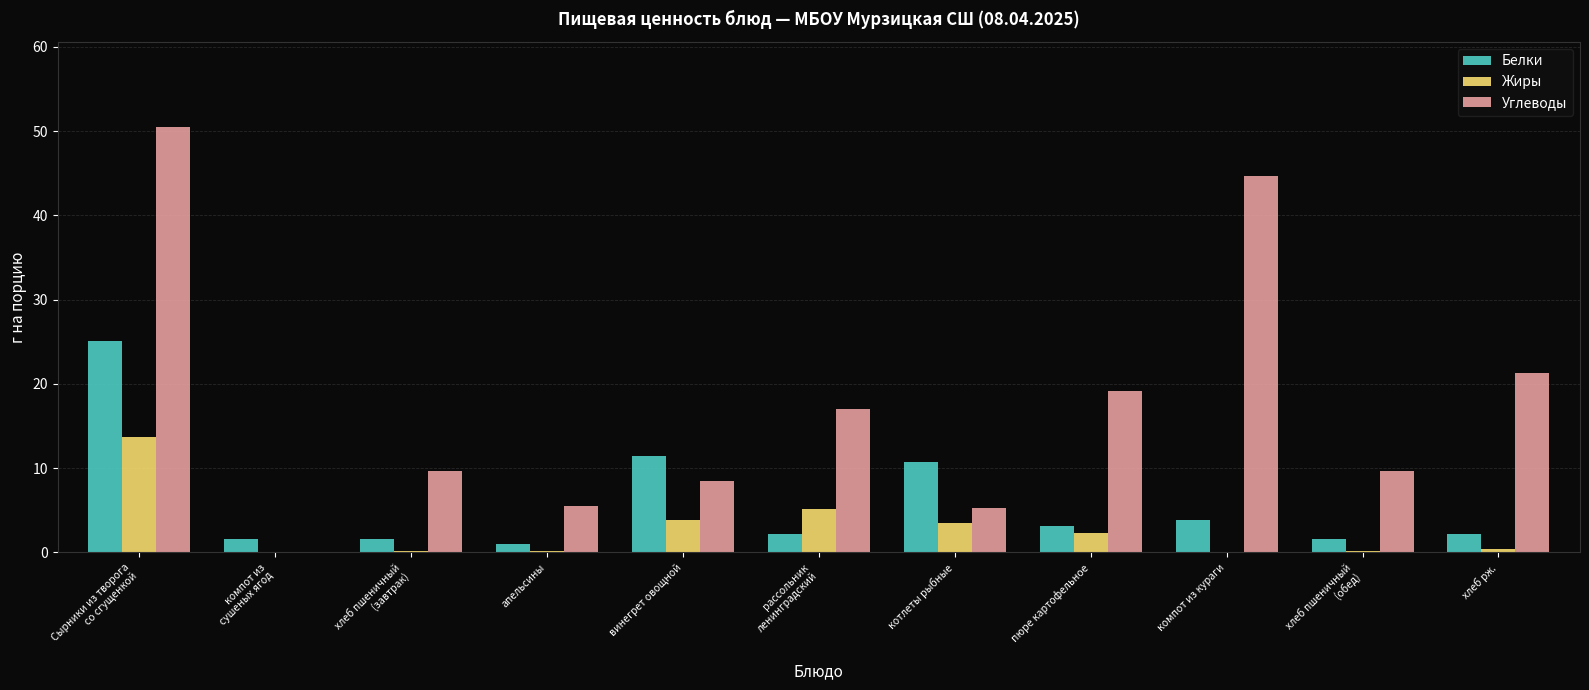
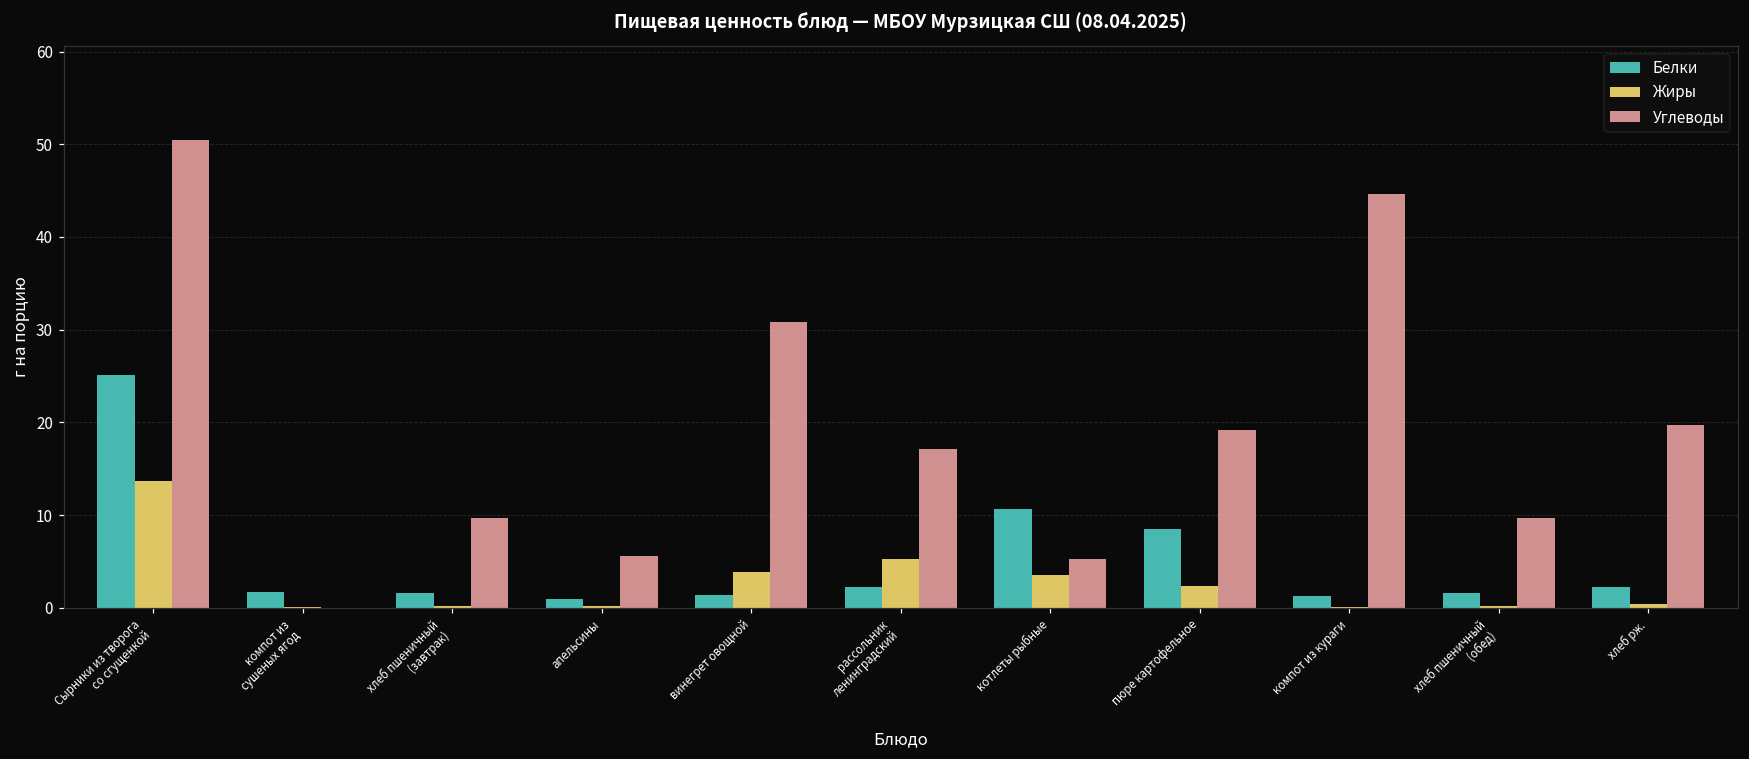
Белки, винегрет овощной: 11 -> 1
Углеводы, винегрет овощной: 9 -> 31
Белки, пюре картофельное: 3 -> 9
Белки, компот из кураги: 4 -> 1
Углеводы, хлеб рж.: 21 -> 20
